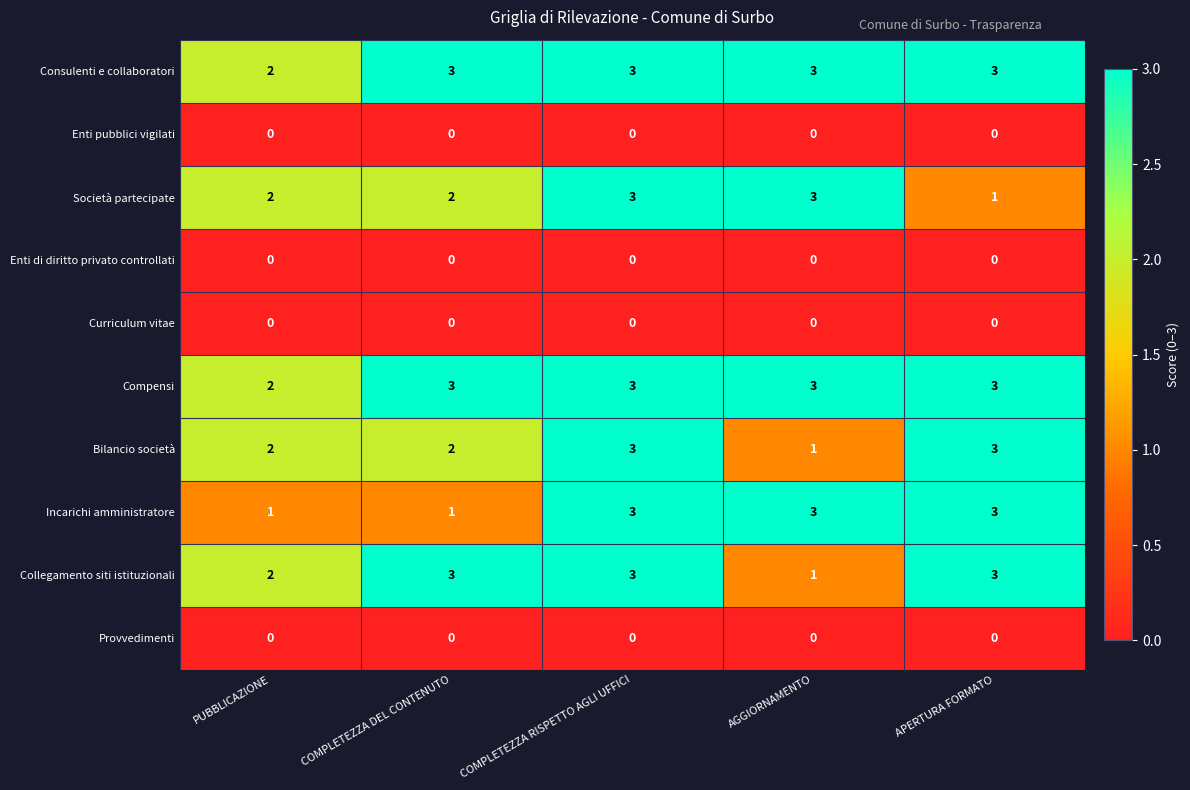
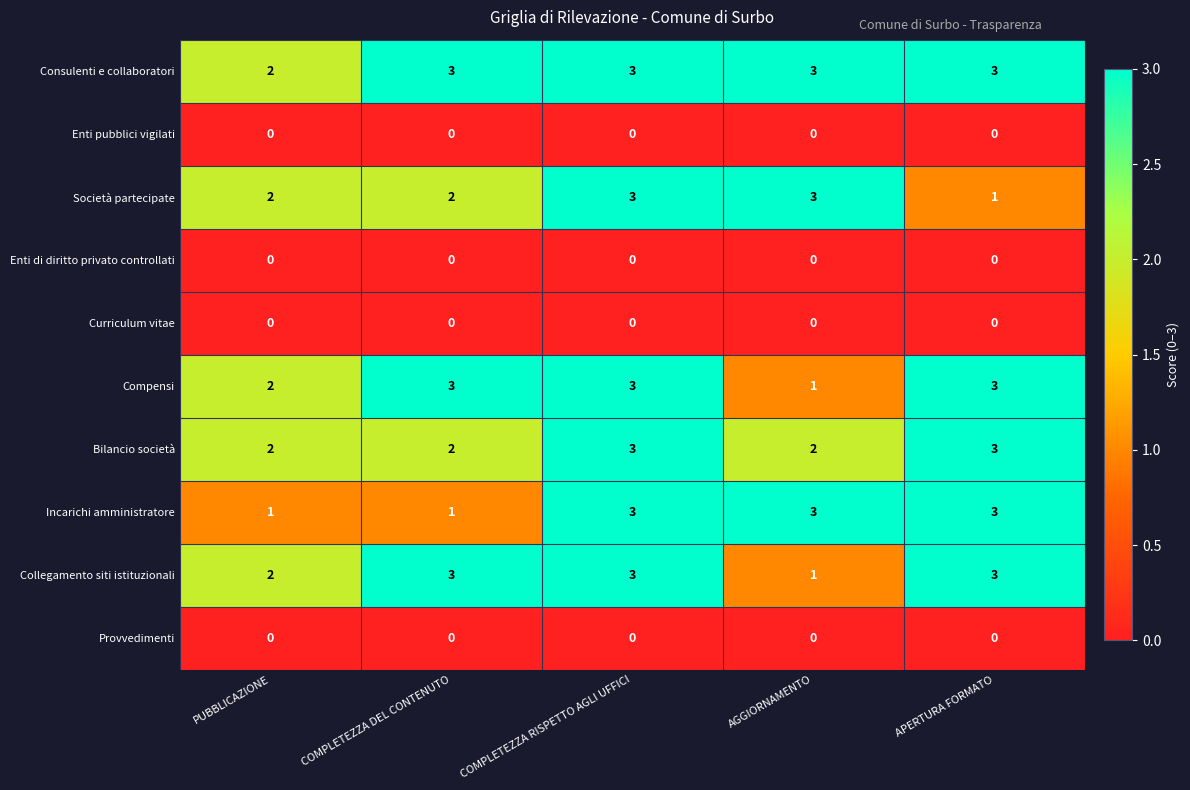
Compensi, AGGIORNAMENTO: 3 -> 1
Bilancio società, AGGIORNAMENTO: 1 -> 2
